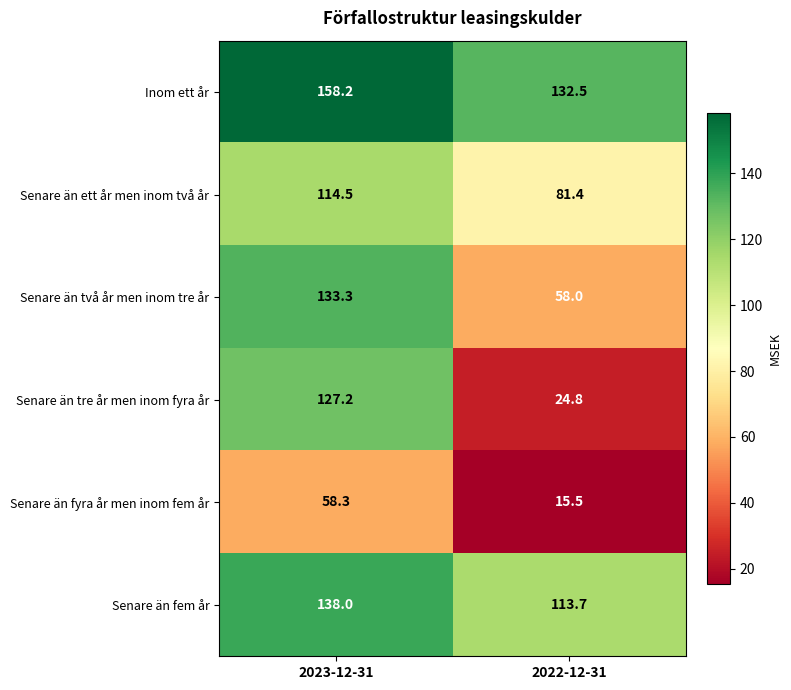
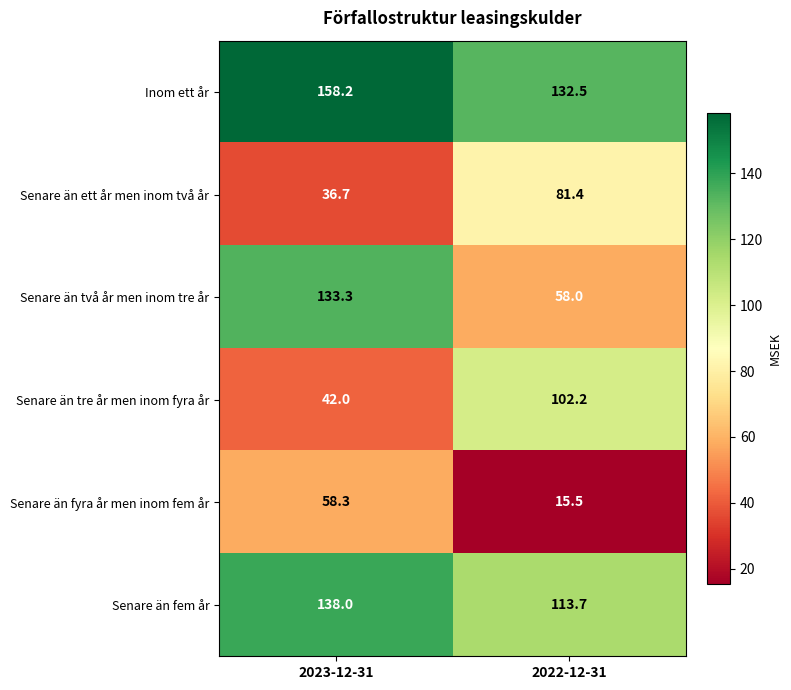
Senare än ett år men inom två år, 2023-12-31: 114.5 -> 36.7
Senare än tre år men inom fyra år, 2023-12-31: 127.2 -> 42.0
Senare än tre år men inom fyra år, 2022-12-31: 24.8 -> 102.2
